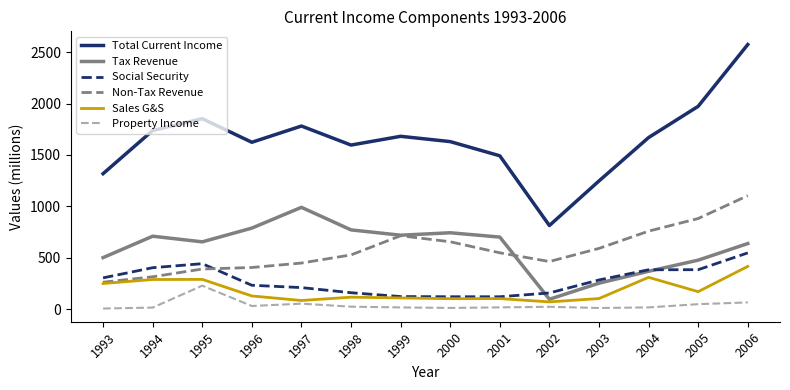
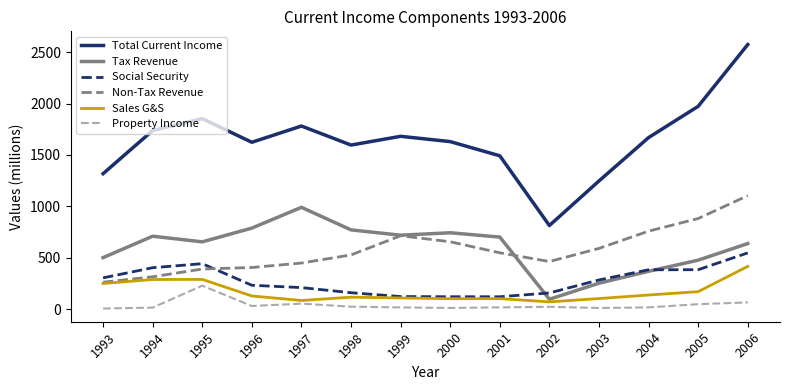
Sales G&S, 2004: 310 -> 140
